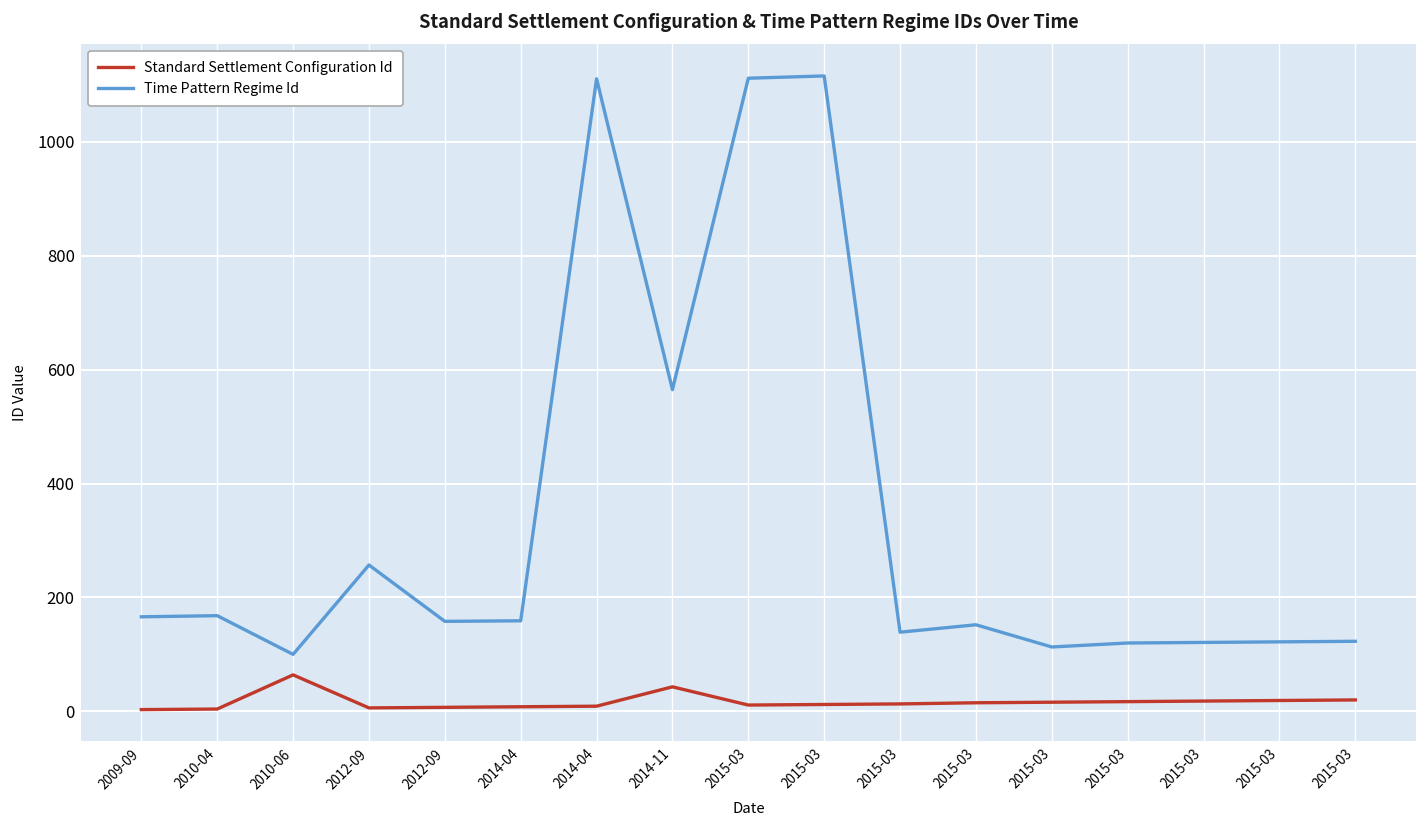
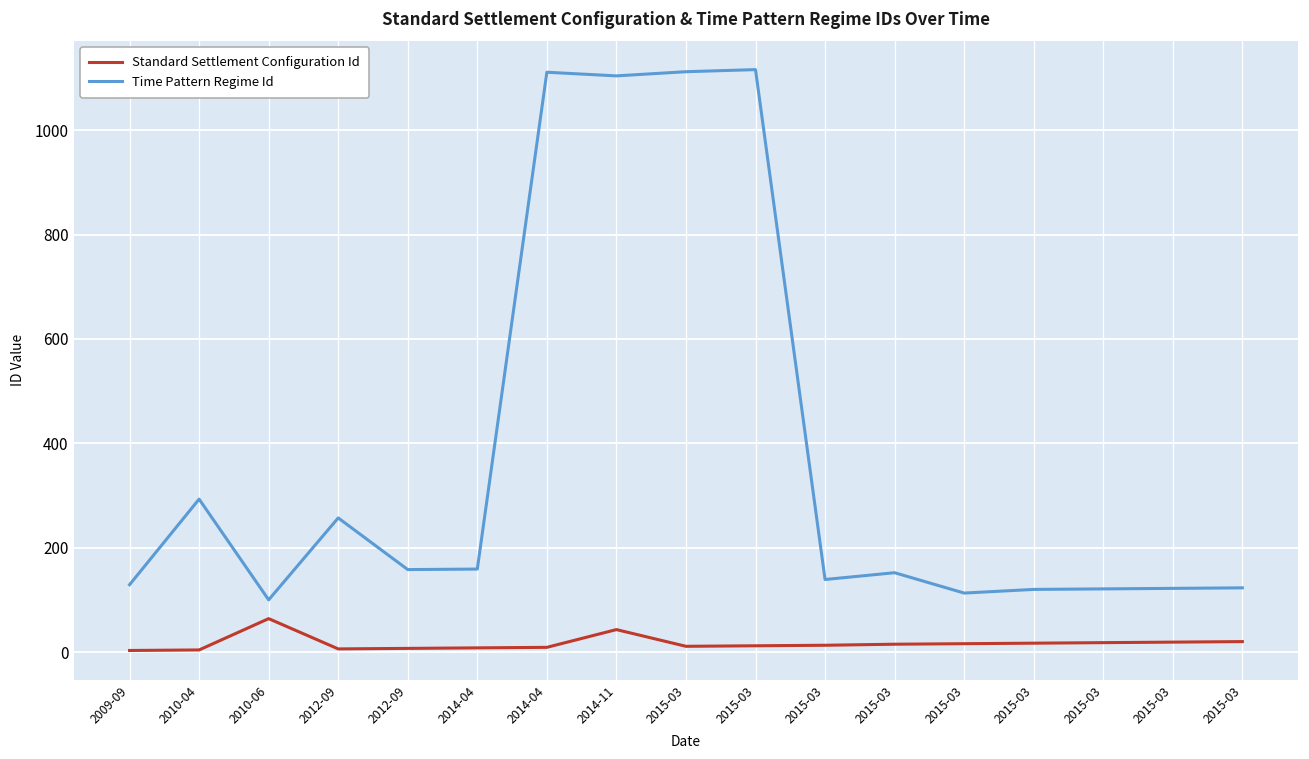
Time Pattern Regime Id, 2009-09: 170 -> 130
Time Pattern Regime Id, 2010-04: 170 -> 290
Time Pattern Regime Id, 2014-11: 570 -> 1100
